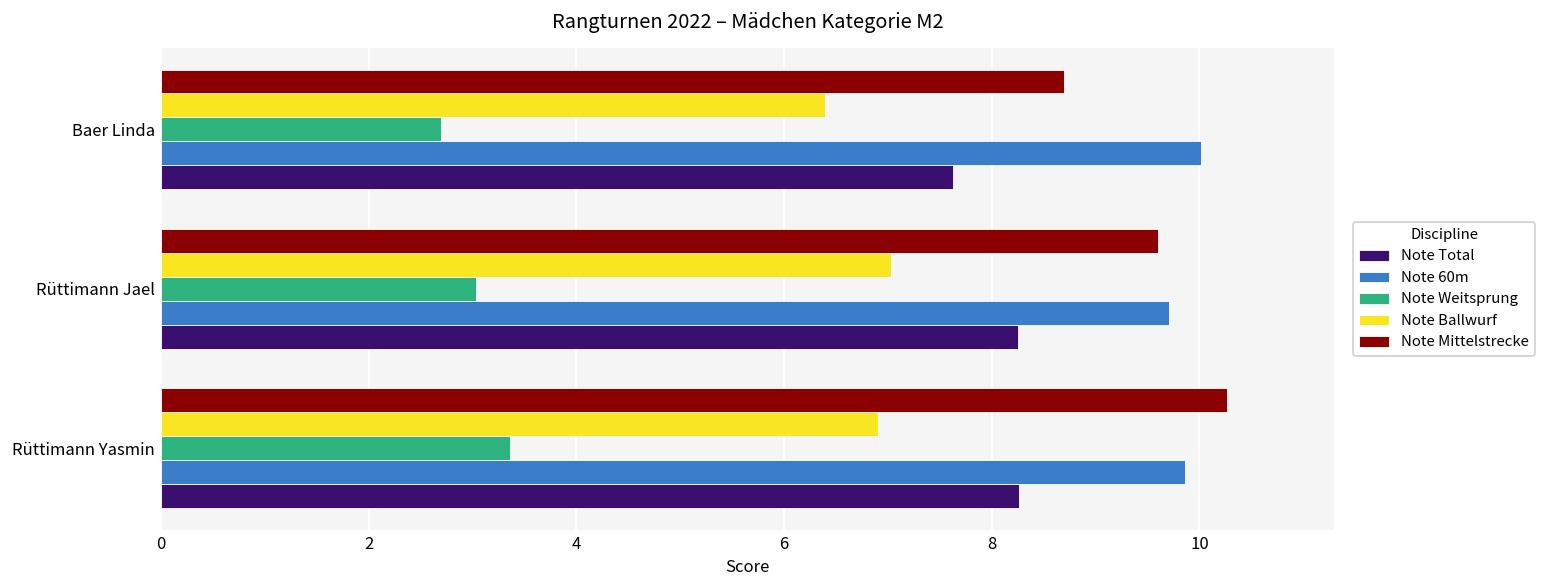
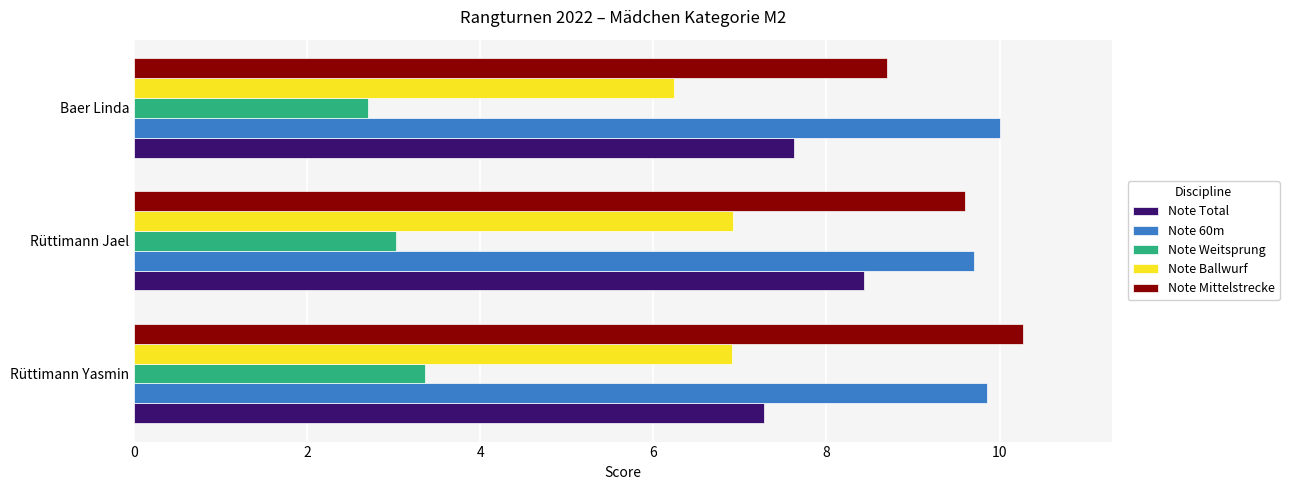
Note Ballwurf, Baer Linda: 6.4 -> 6.2
Note Ballwurf, Rüttimann Jael: 7.0 -> 6.9
Note Total, Rüttimann Jael: 8.2 -> 8.4
Note Total, Rüttimann Yasmin: 8.3 -> 7.3
